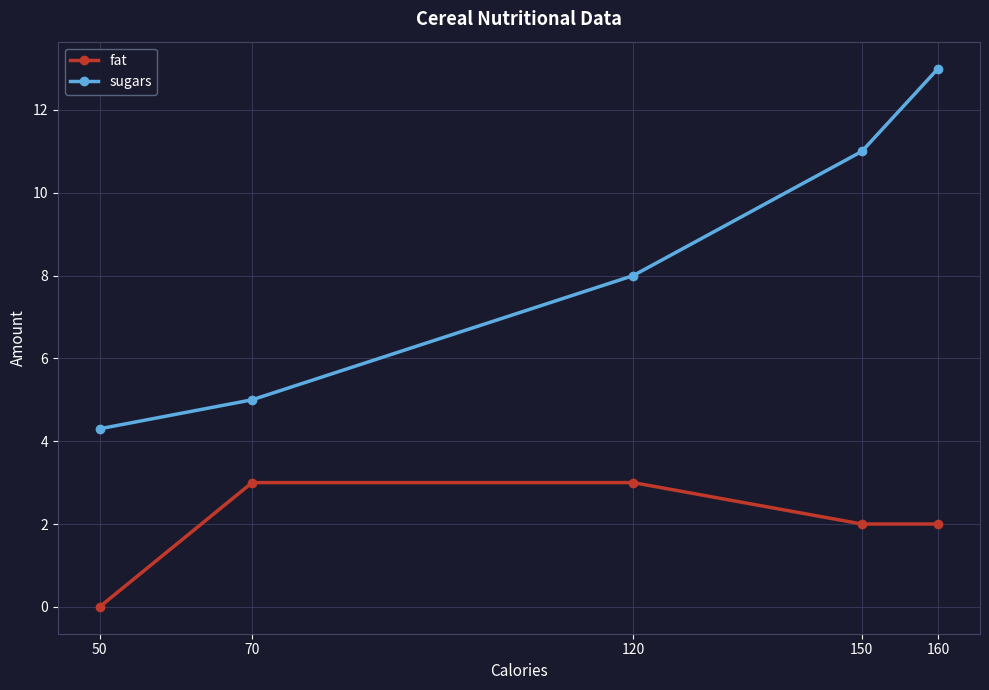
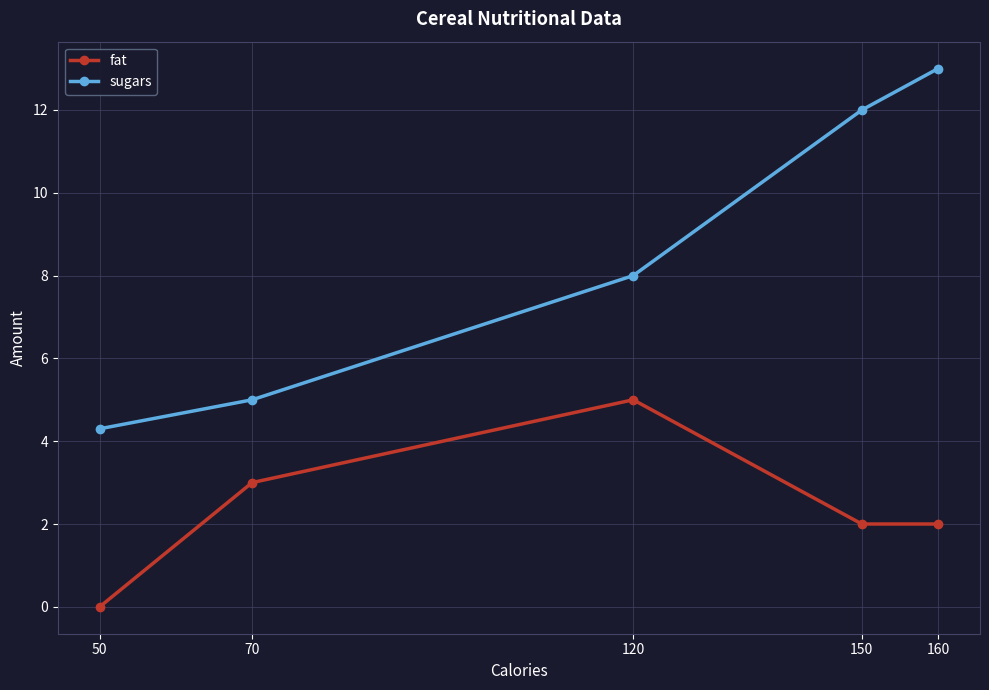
fat, 120: 3 -> 5
sugars, 150: 11 -> 12
